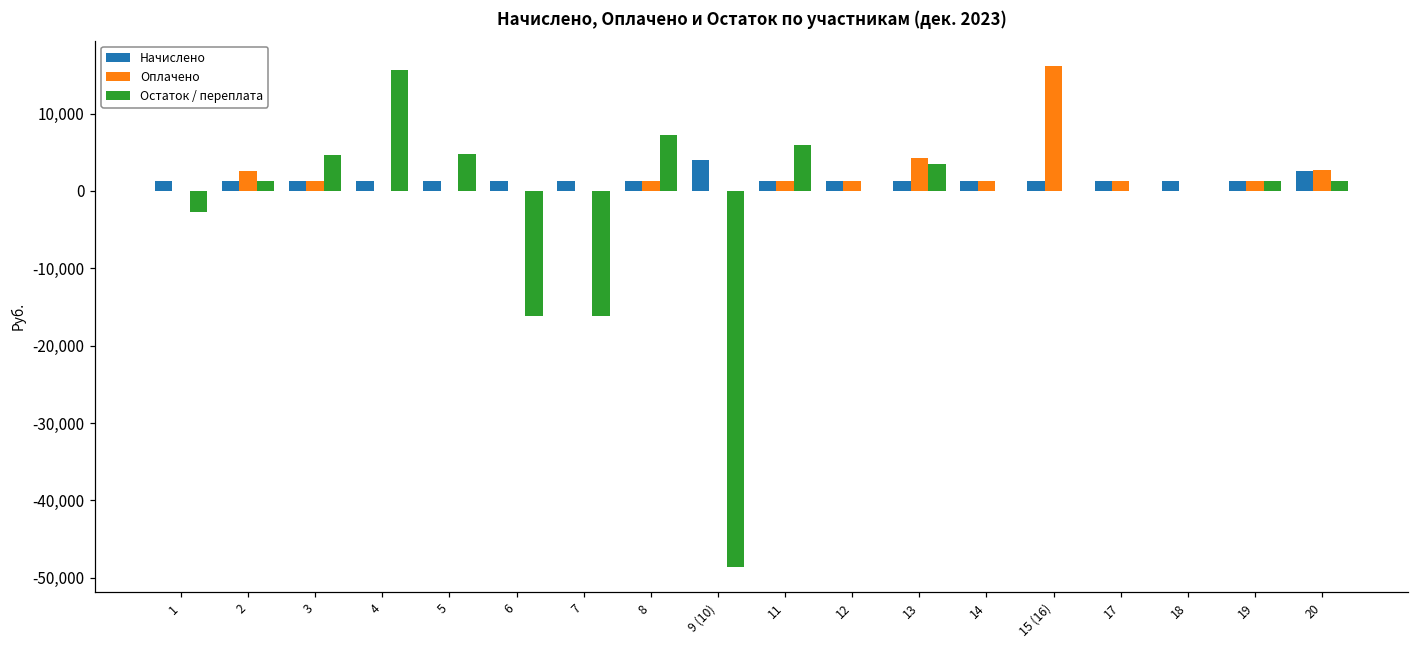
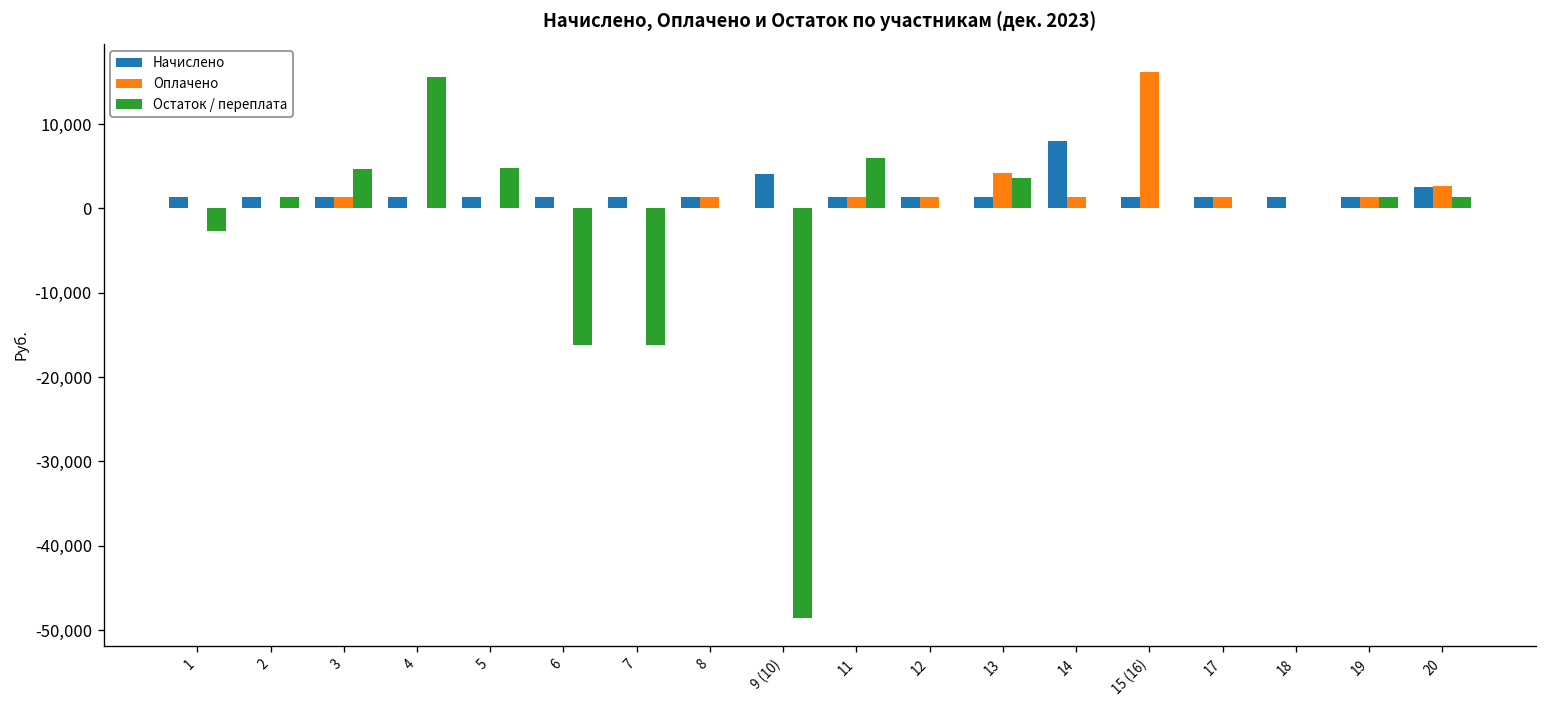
Оплачено, 2: 3,000 -> 0
Остаток / переплата, 8: 7,000 -> 0
Начислено, 14: 1,000 -> 8,000
